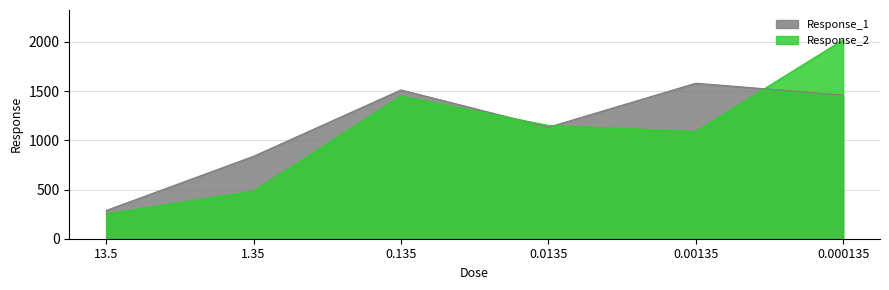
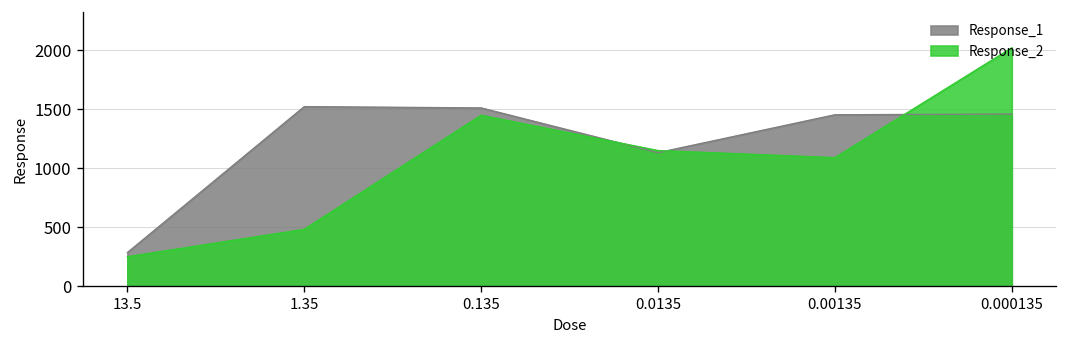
Response_1, 1.35: 800 -> 1500
Response_1, 0.00135: 1600 -> 1500
